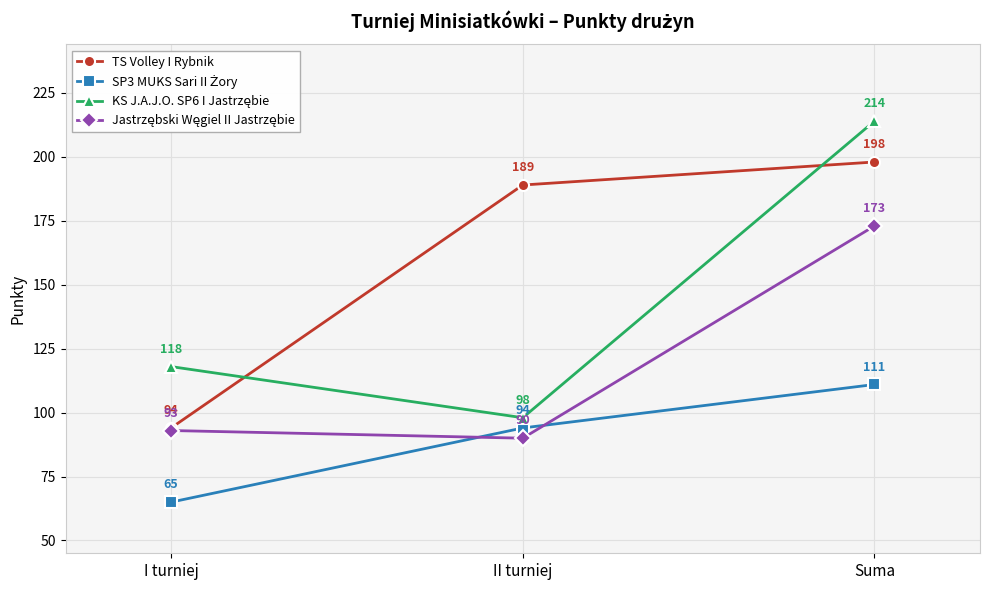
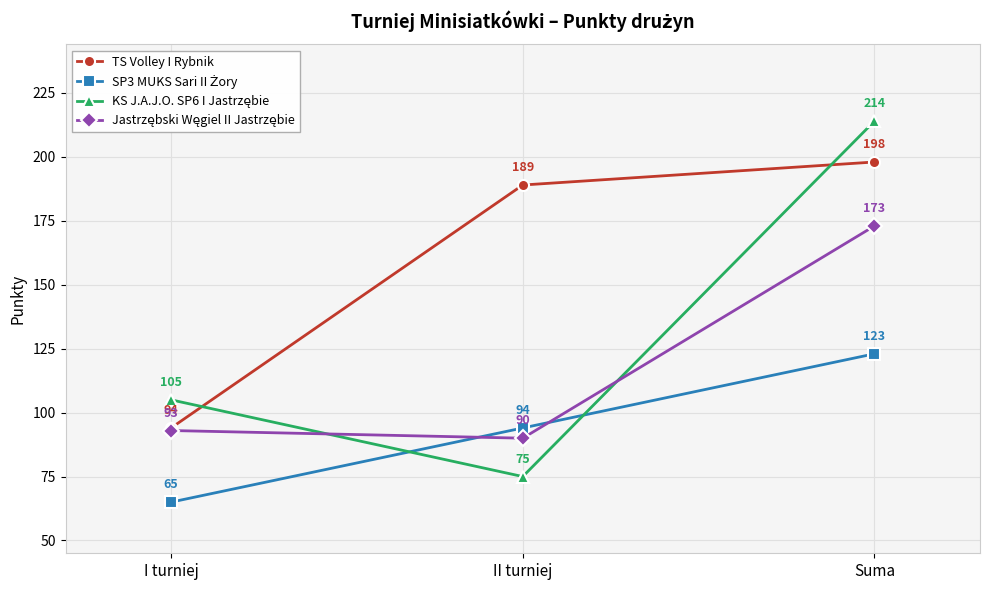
KS J.A.J.O. SP6 I Jastrzębie, I turniej: 118 -> 105
KS J.A.J.O. SP6 I Jastrzębie, II turniej: 98 -> 75
SP3 MUKS Sari II Żory, Suma: 111 -> 123
